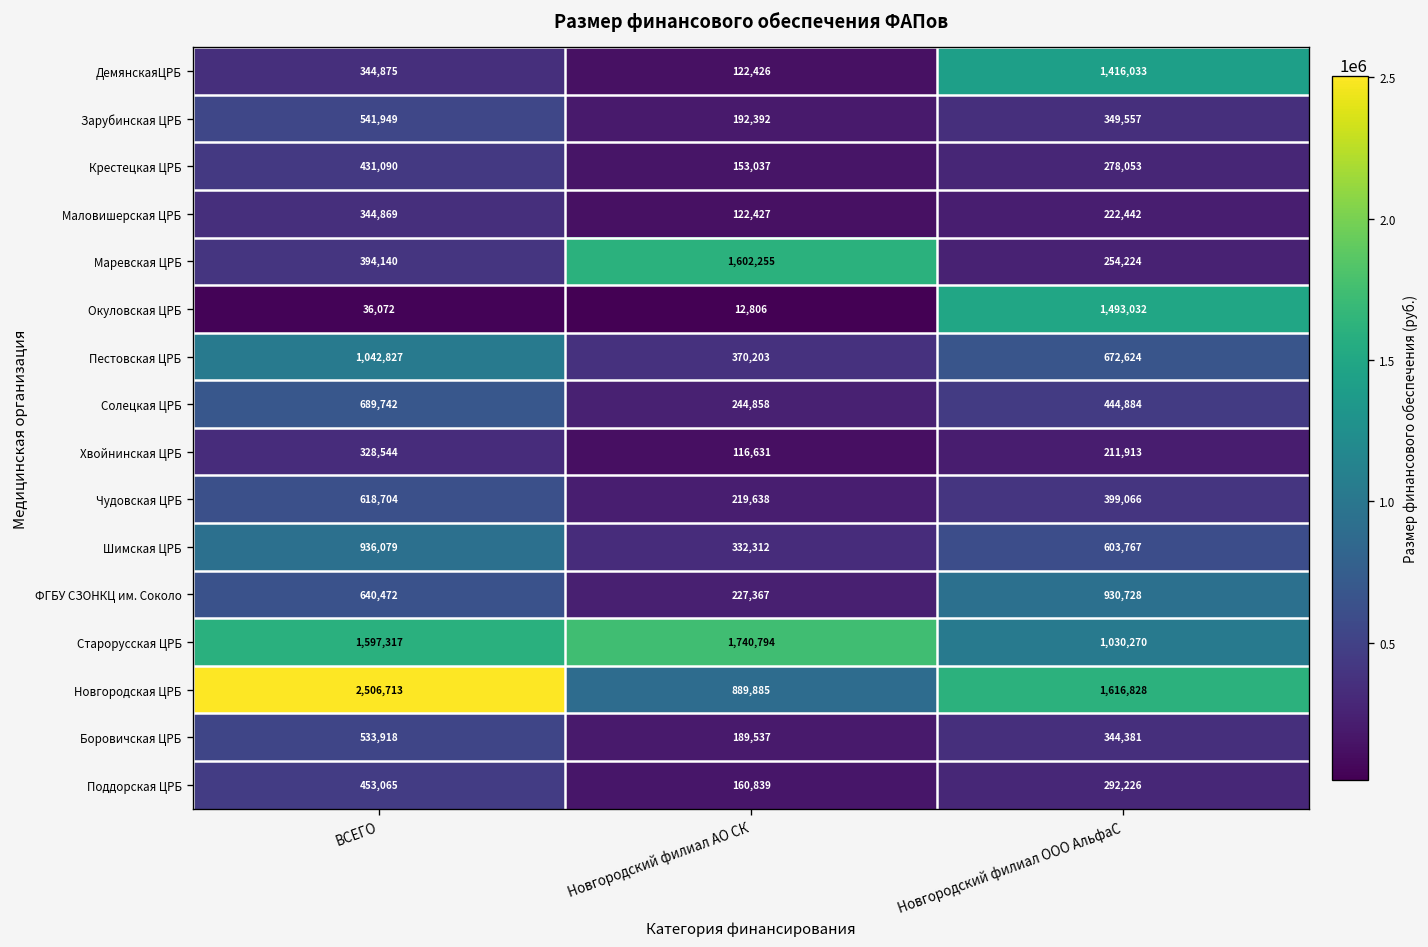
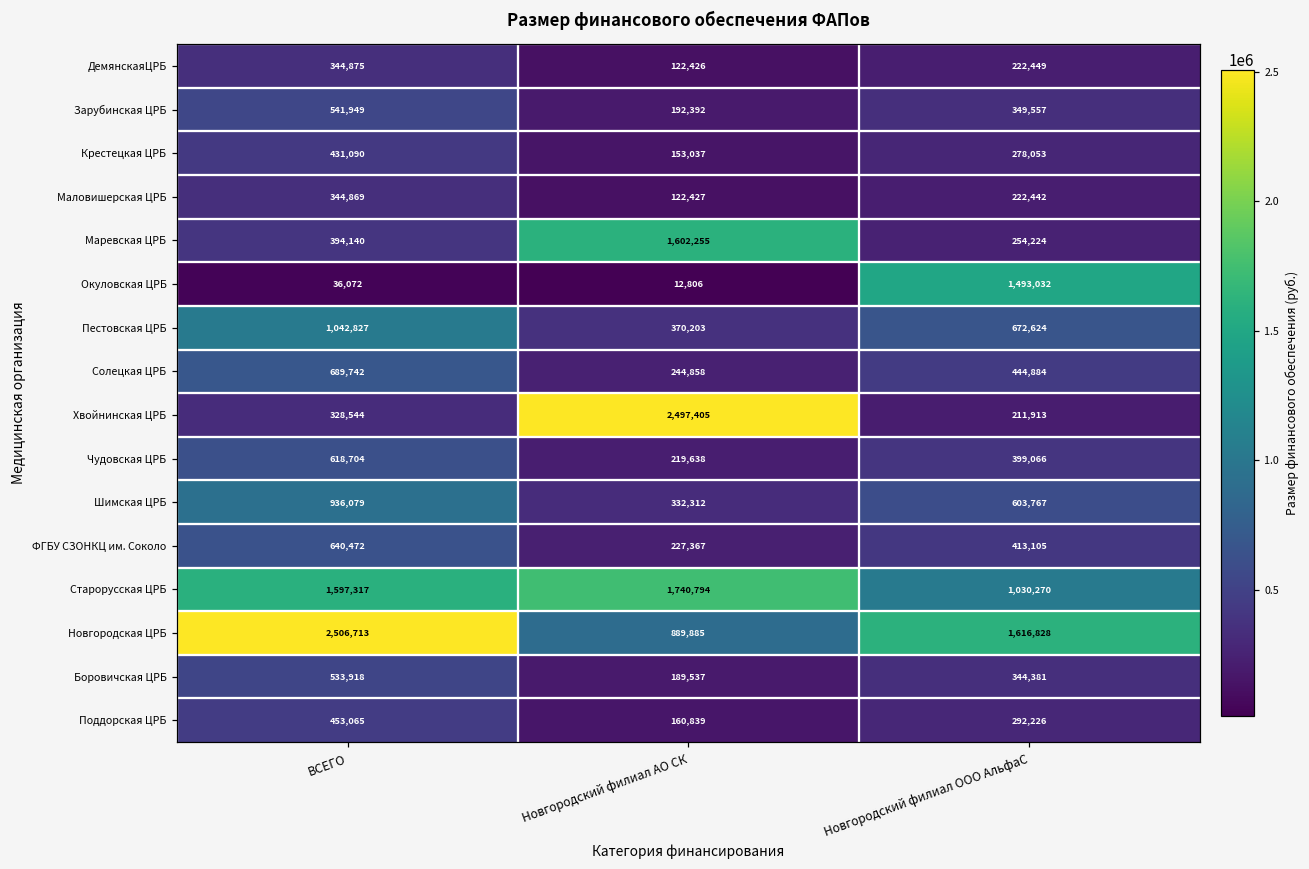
ДемянскаяЦРБ, Новгородский филиал ООО АльфаС: 1,416,033 -> 222,449
Хвойнинская ЦРБ, Новгородский филиал АО СК: 116,631 -> 2,497,405
ФГБУ СЗОНКЦ им. Соколо, Новгородский филиал ООО АльфаС: 930,728 -> 413,105
